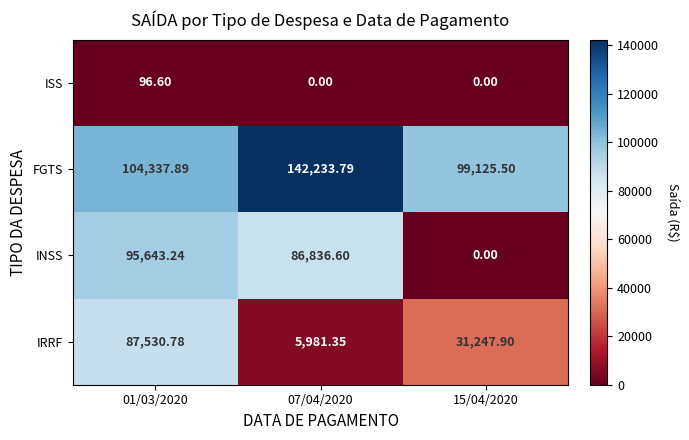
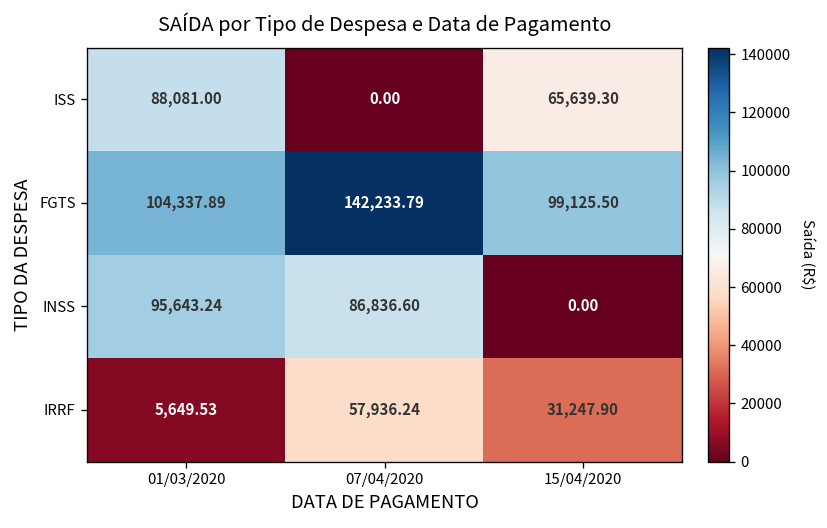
ISS, 01/03/2020: 96.60 -> 88,081.00
ISS, 15/04/2020: 0.00 -> 65,639.30
IRRF, 01/03/2020: 87,530.78 -> 5,649.53
IRRF, 07/04/2020: 5,981.35 -> 57,936.24
